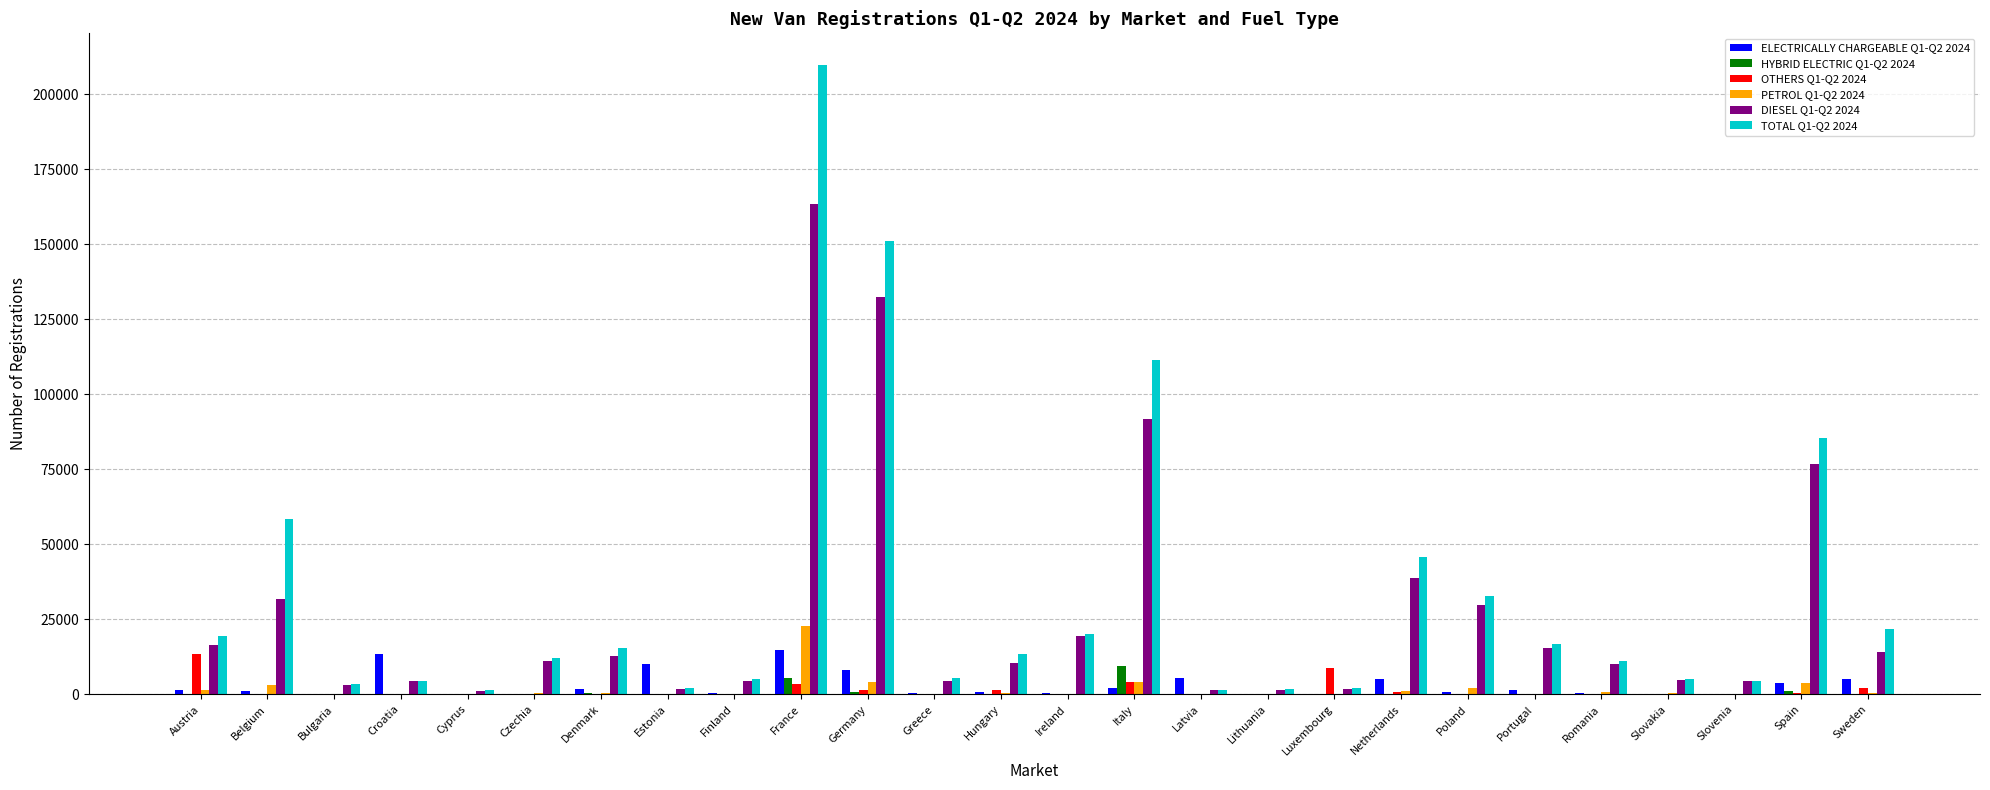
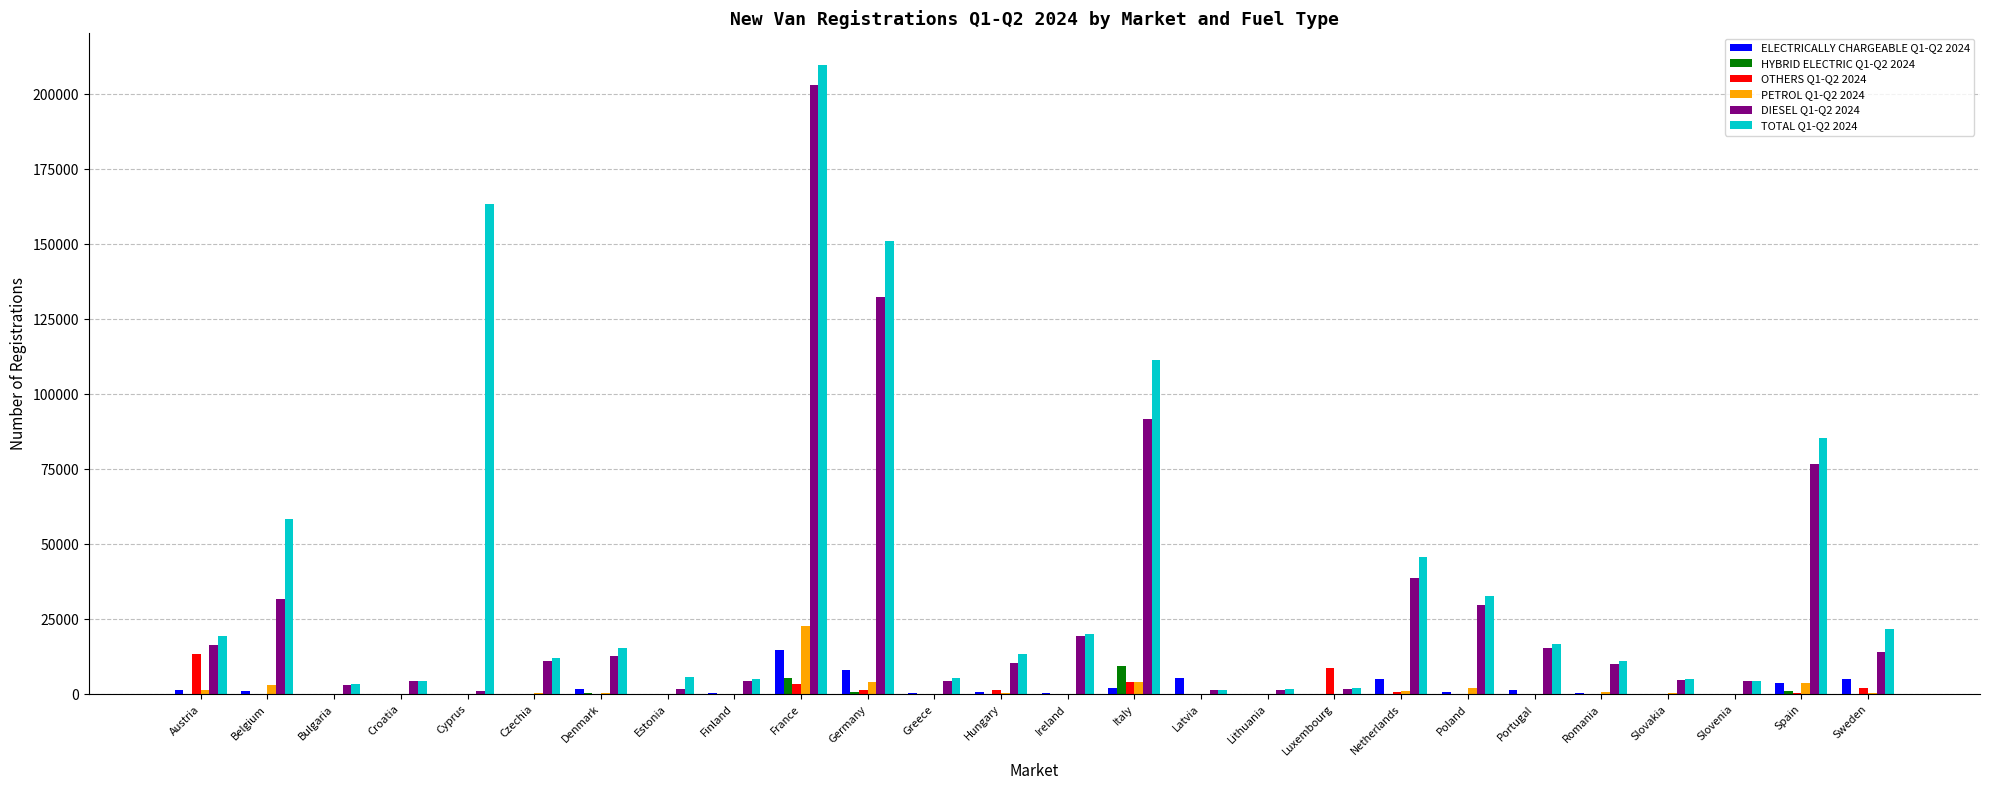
ELECTRICALLY CHARGEABLE Q1-Q2 2024, Croatia: 14000 -> 0
TOTAL Q1-Q2 2024, Cyprus: 1000 -> 163000
ELECTRICALLY CHARGEABLE Q1-Q2 2024, Estonia: 10000 -> 0
TOTAL Q1-Q2 2024, Estonia: 2000 -> 6000
DIESEL Q1-Q2 2024, France: 163000 -> 203000
